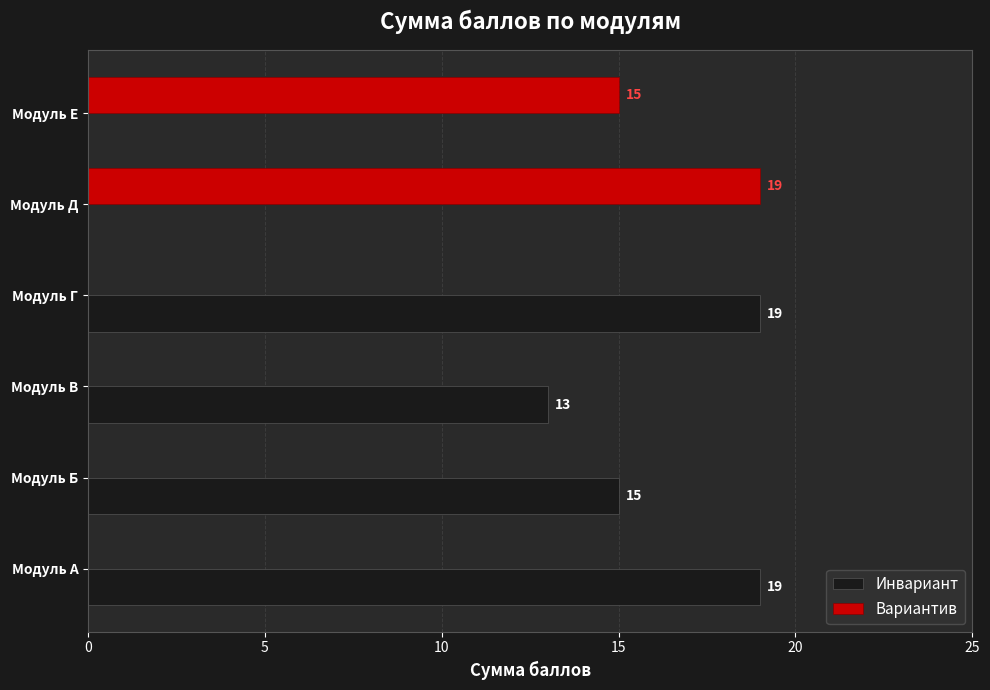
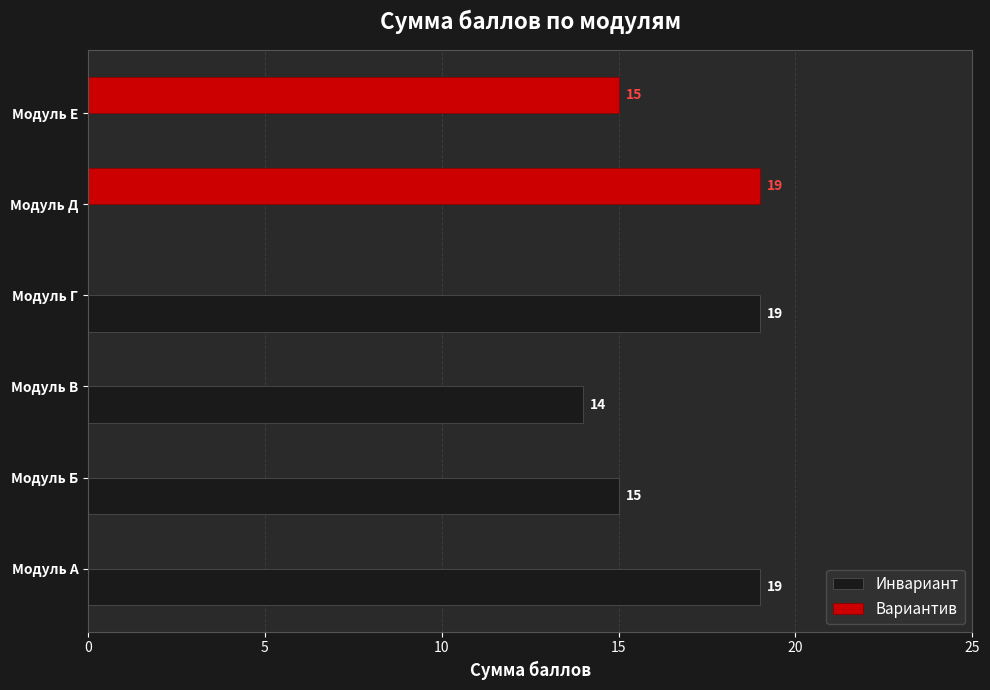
Инвариант, Модуль В: 13 -> 14
